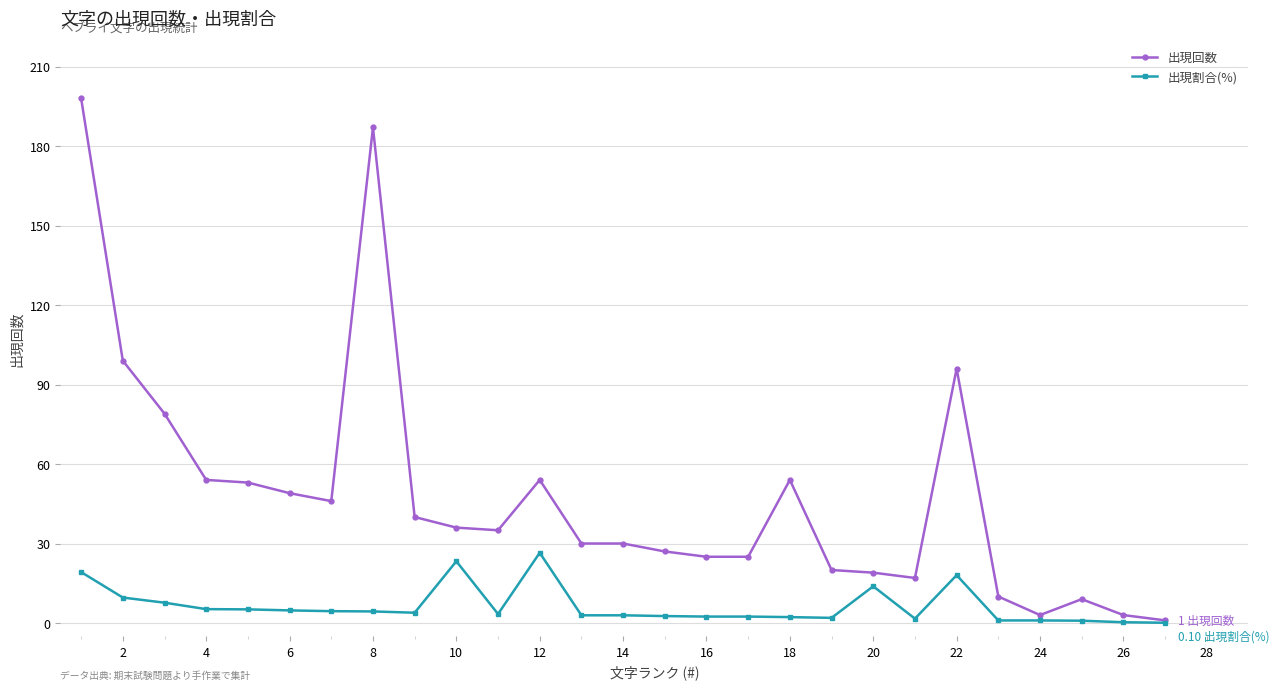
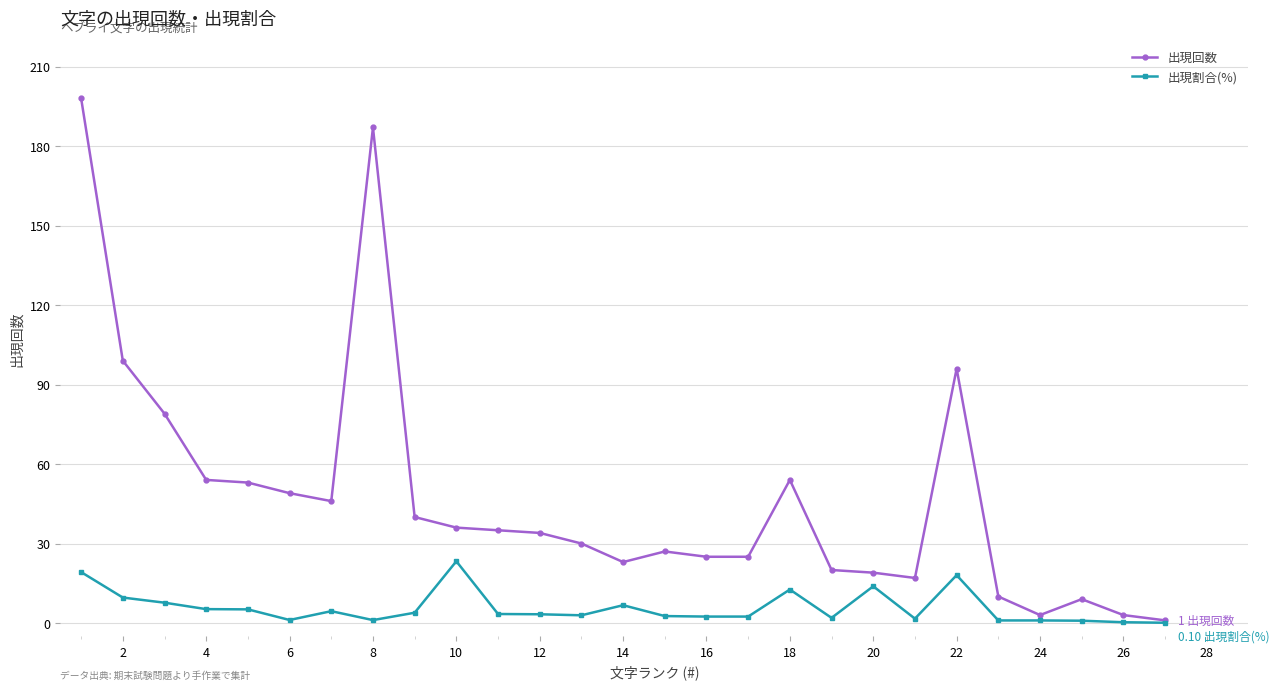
出現割合(%), 6: 5 -> 1
出現割合(%), 8: 4 -> 1
出現回数, 12: 54 -> 34
出現割合(%), 12: 27 -> 3
出現回数, 14: 30 -> 23
出現割合(%), 14: 3 -> 7
出現割合(%), 18: 2 -> 13
